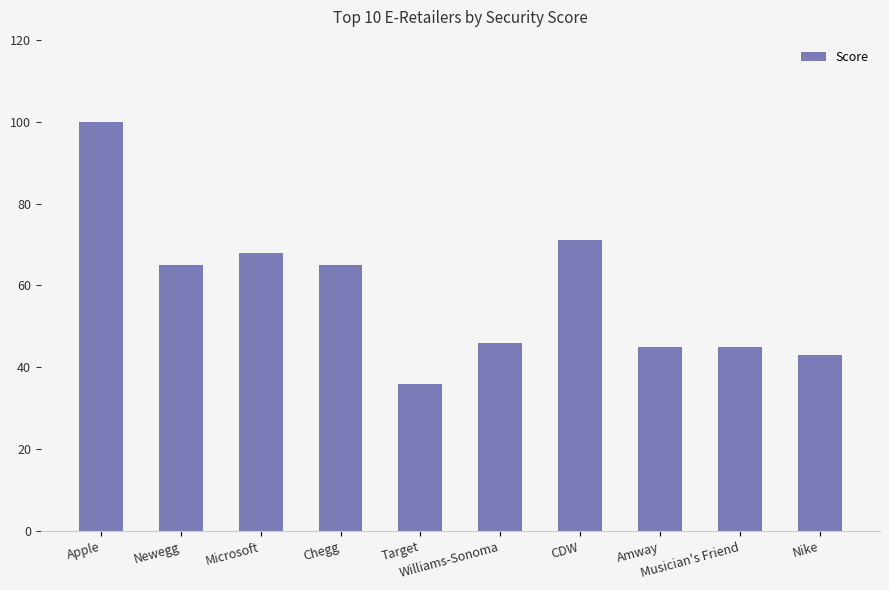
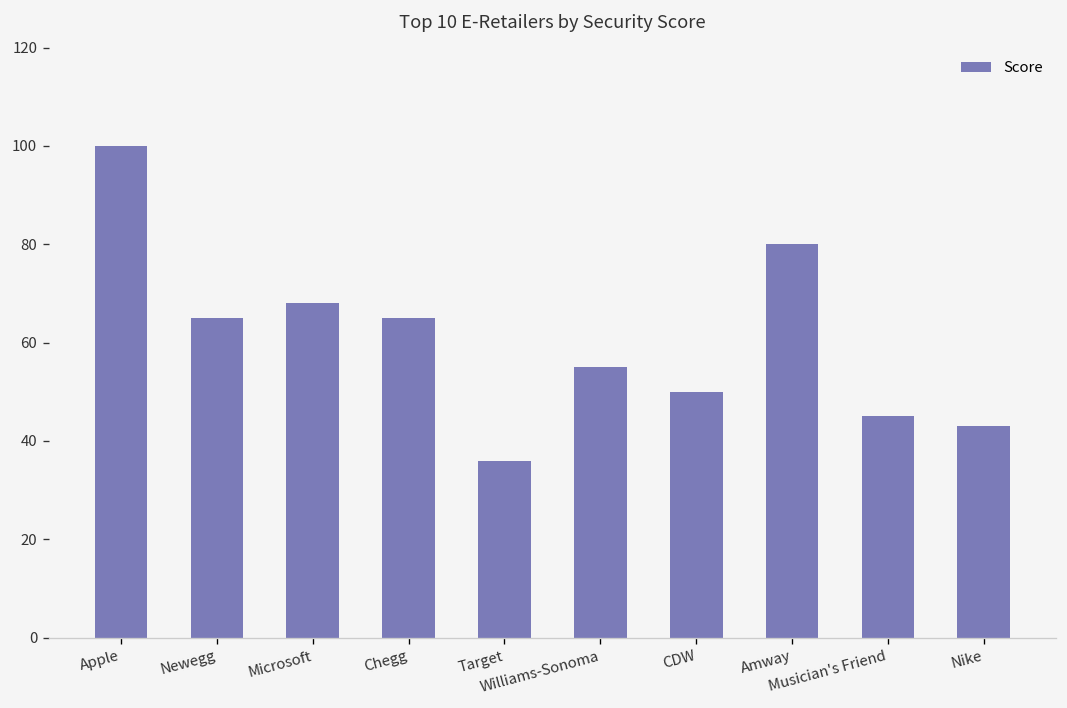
Williams-Sonoma: 46 -> 55
CDW: 71 -> 50
Amway: 45 -> 80
